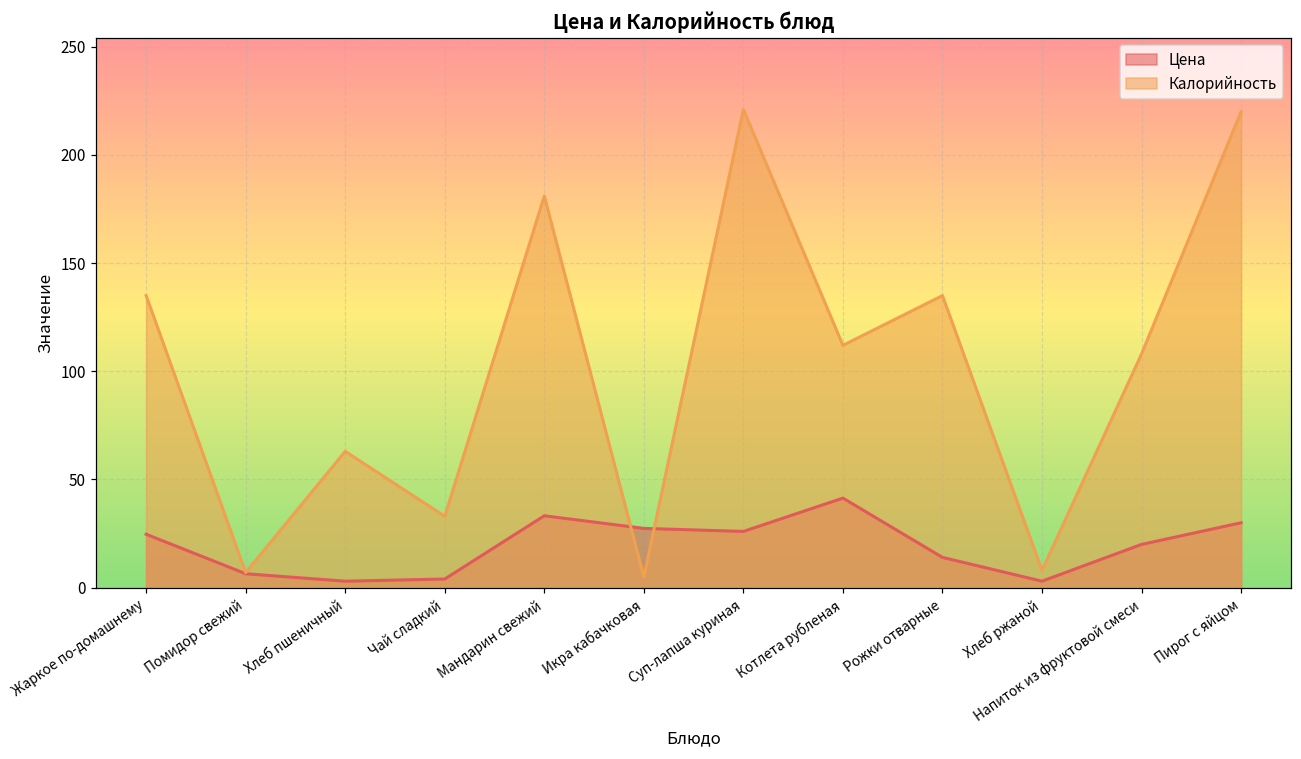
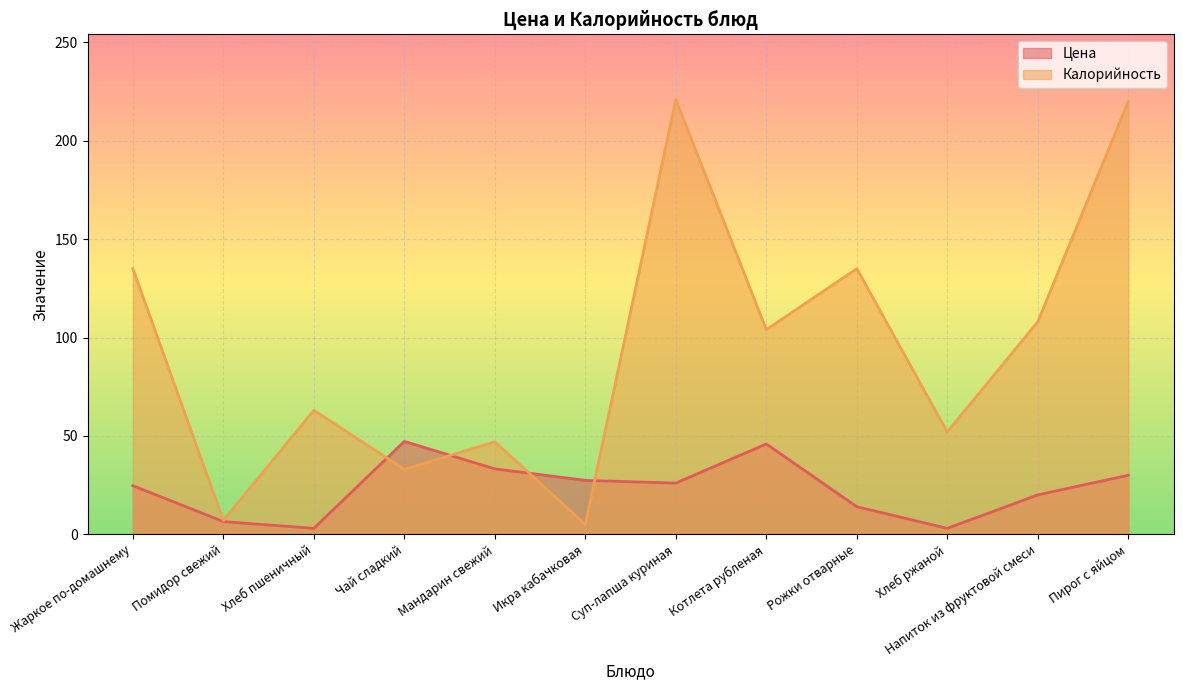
Цена, Чай сладкий: 4 -> 47
Калорийность, Мандарин свежий: 181 -> 47
Цена, Котлета рубленая: 41 -> 46
Калорийность, Котлета рубленая: 112 -> 104
Калорийность, Хлеб ржаной: 8 -> 52
